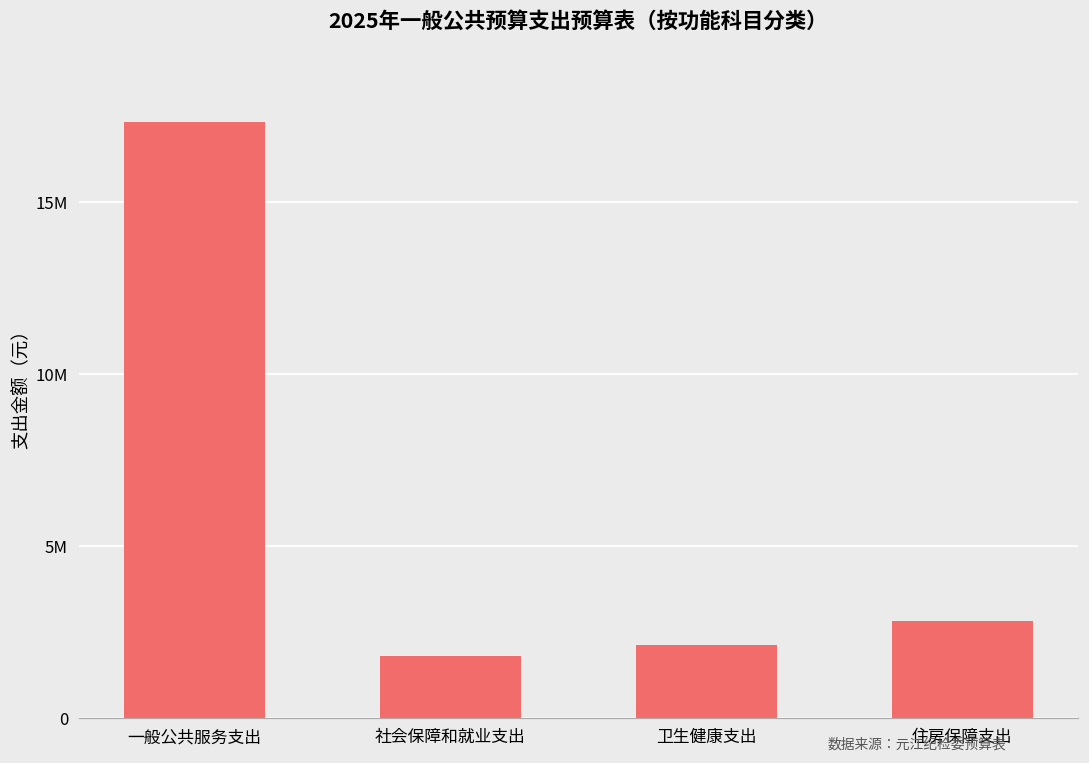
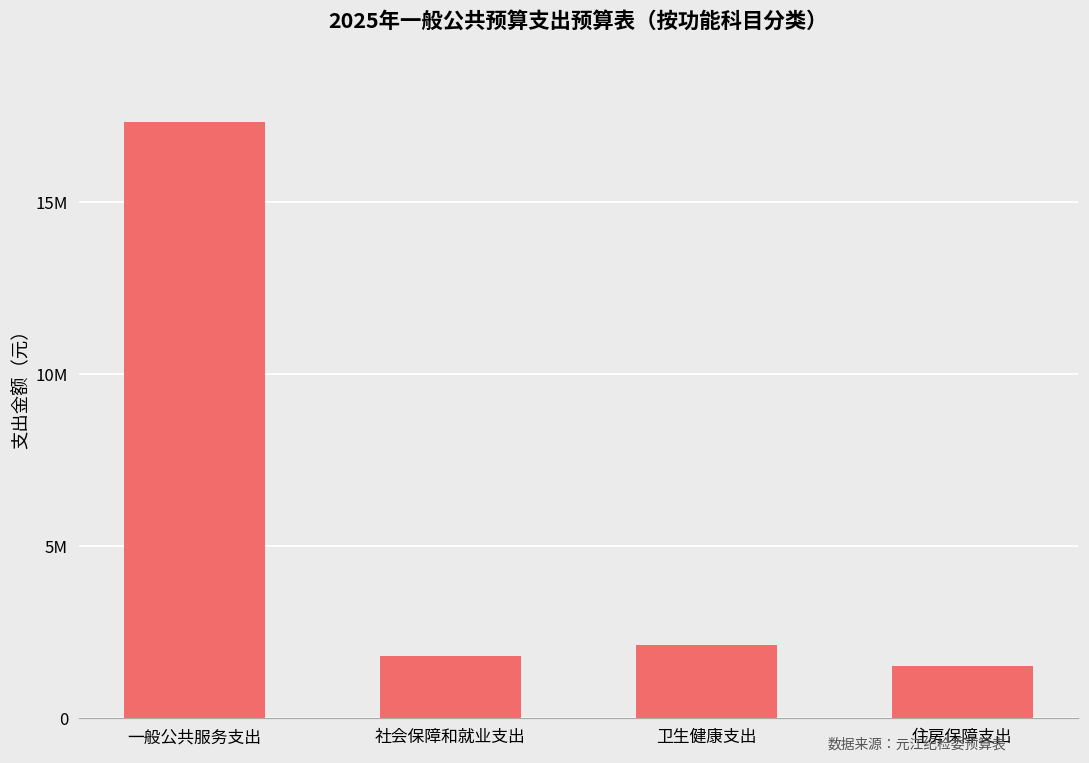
住房保障支出: 2800000 -> 1500000
